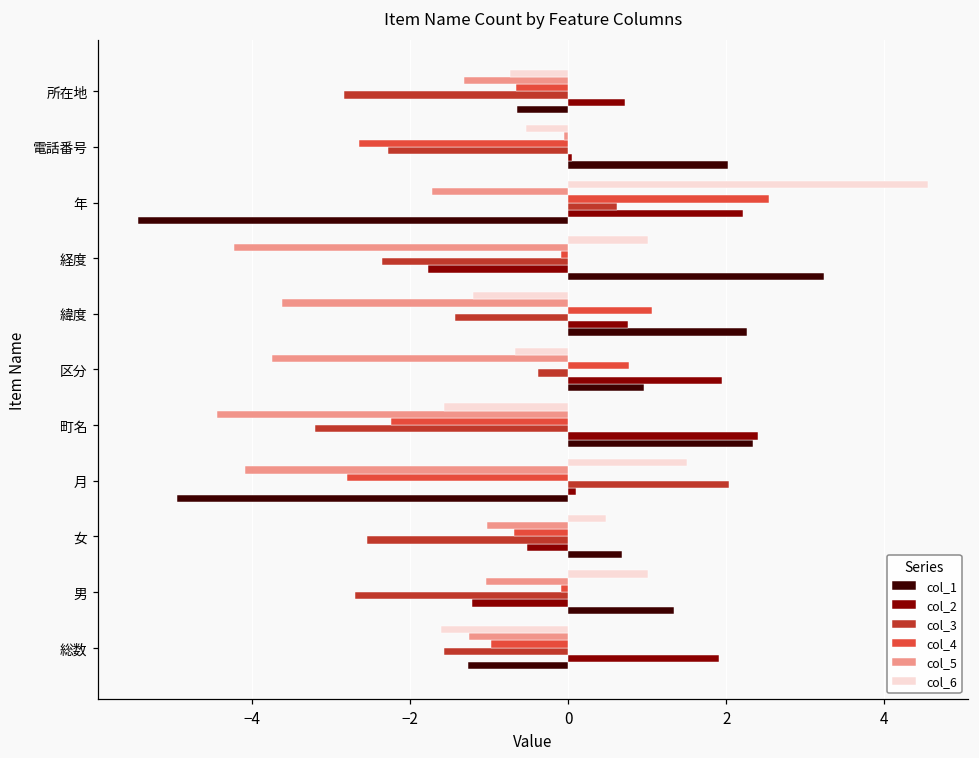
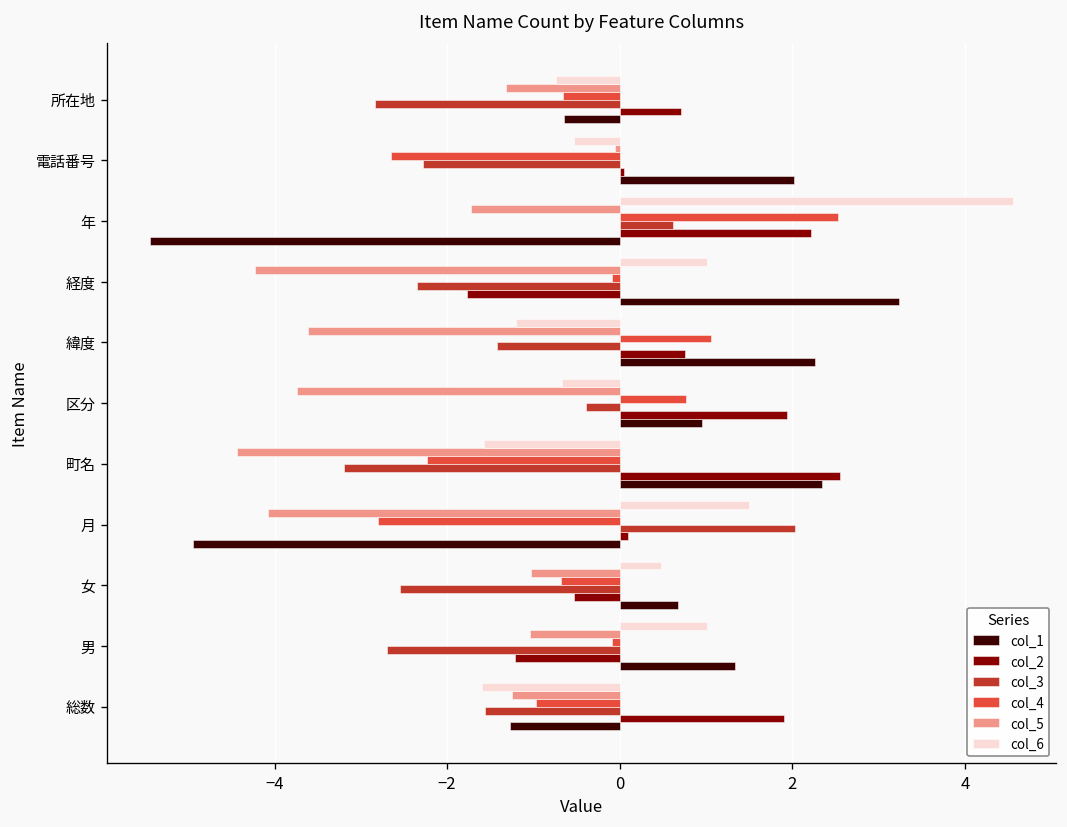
col_2, 町名: 2.4 -> 2.6
